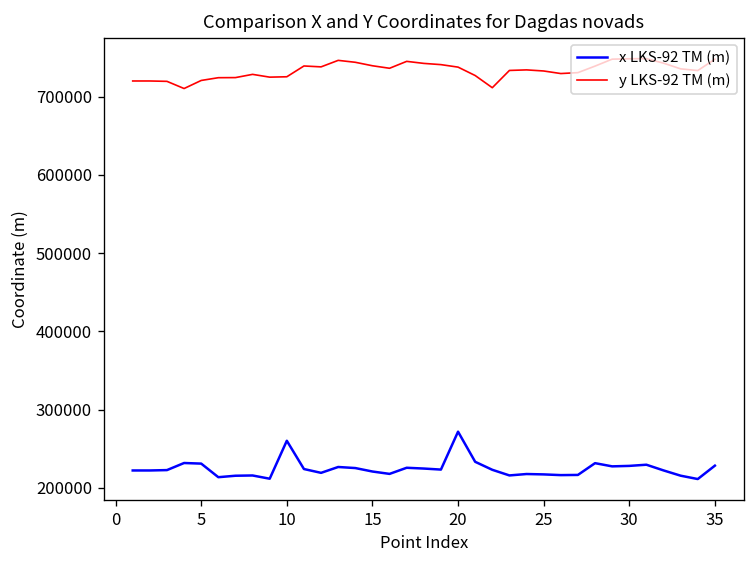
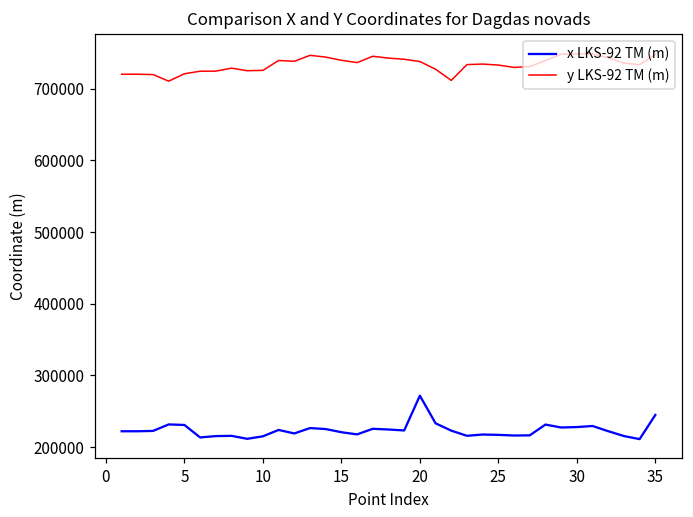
x LKS-92 TM (m), 10: 260000 -> 220000
x LKS-92 TM (m), 35: 230000 -> 240000
